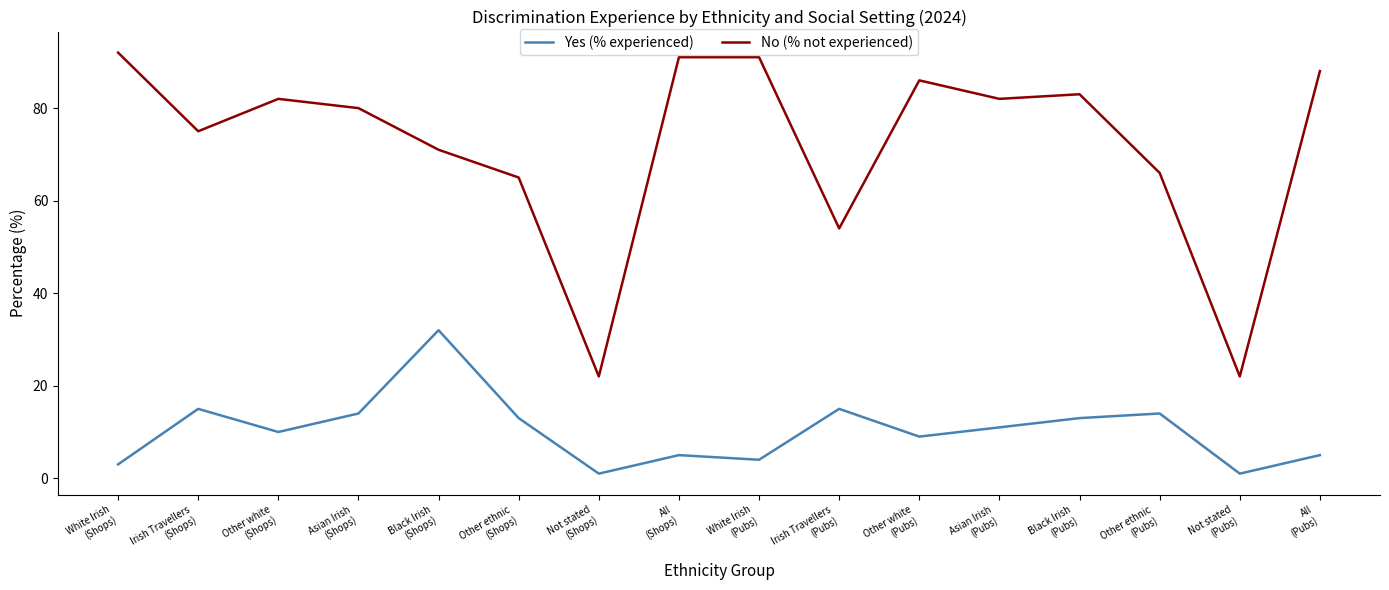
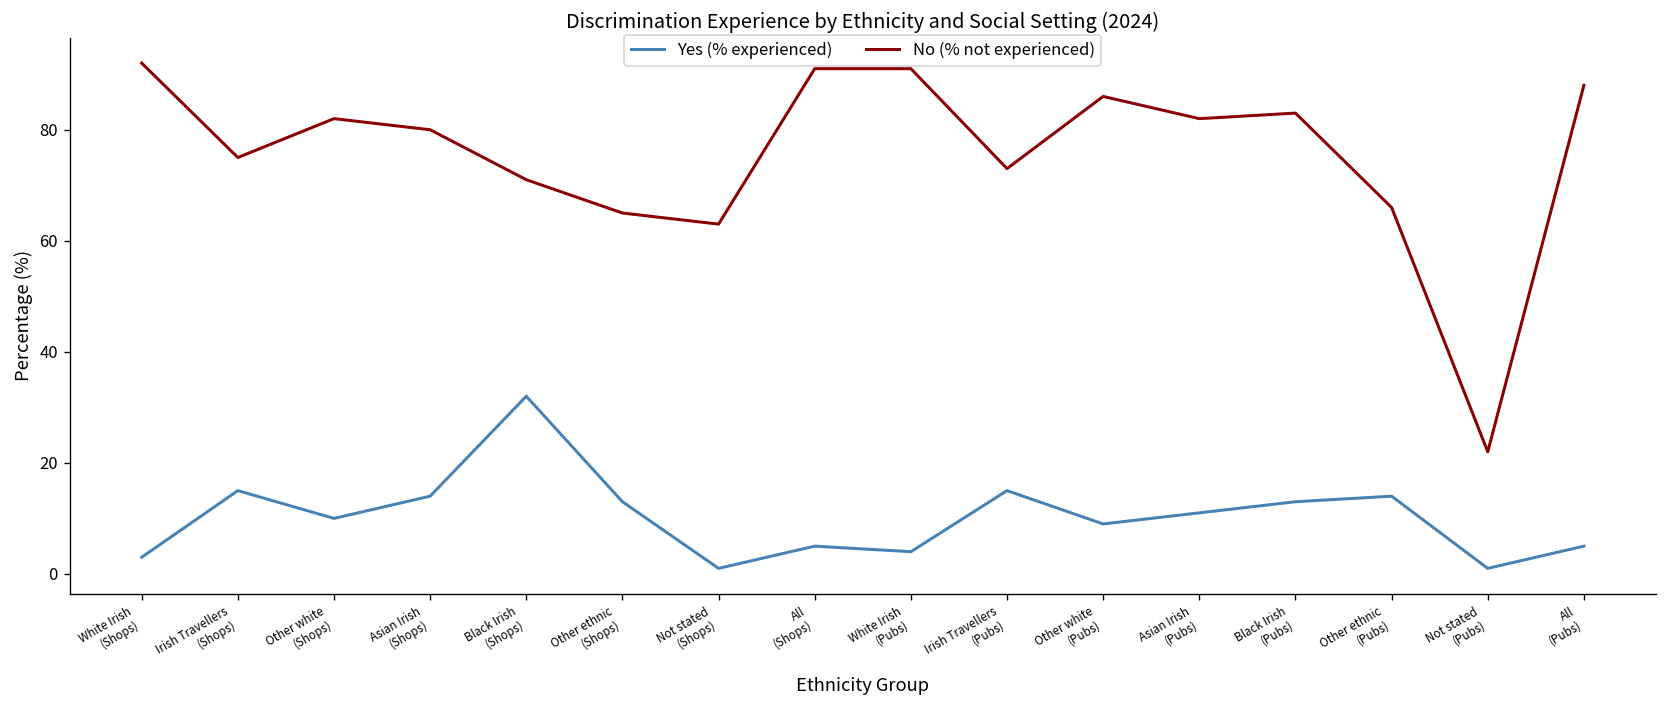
No (% not experienced), Not stated (Shops): 22 -> 63
No (% not experienced), Irish Travellers (Pubs): 54 -> 73
